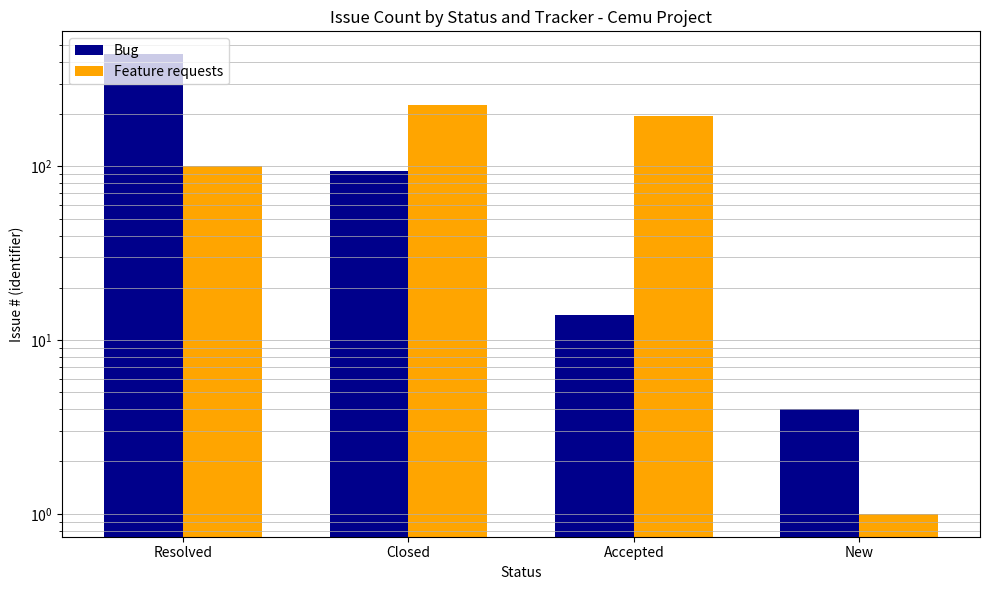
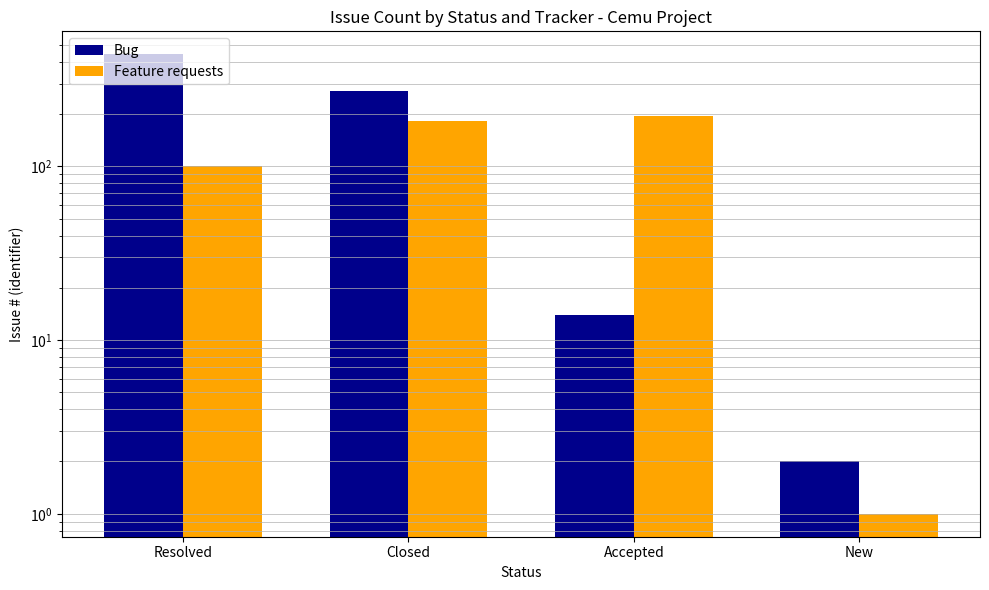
Bug, Closed: 90 -> 270
Feature requests, Closed: 230 -> 180
Bug, New: 4 -> 2
